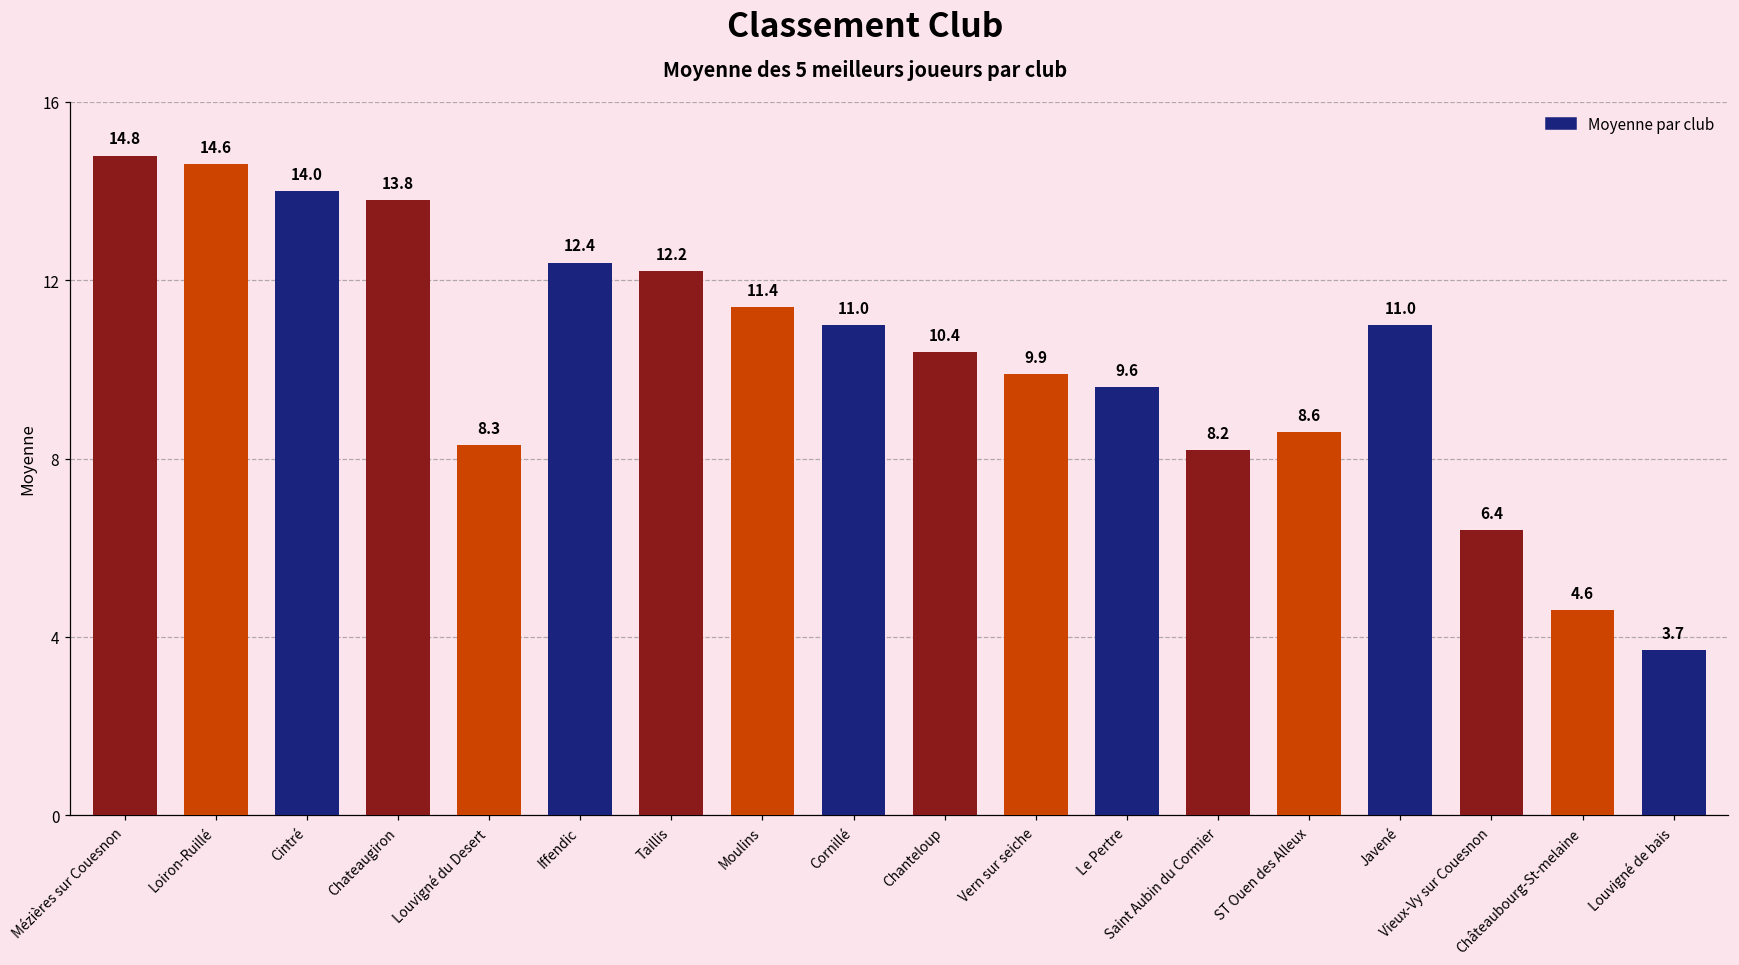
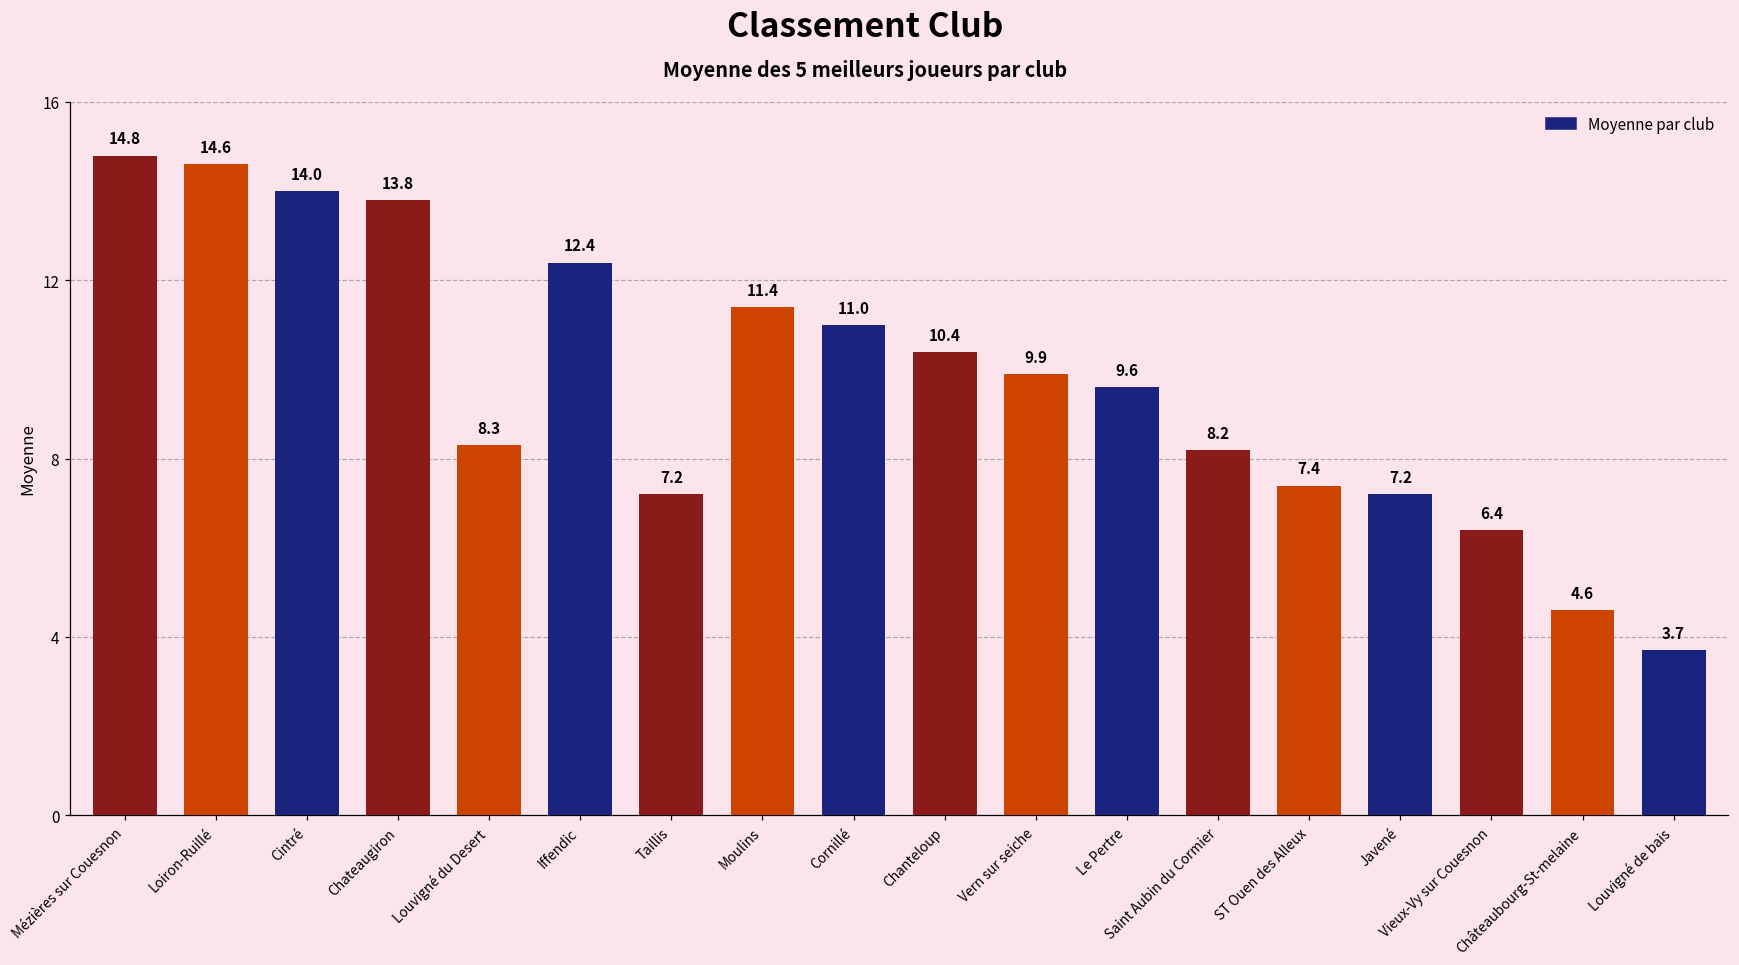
Taillis: 12.2 -> 7.2
ST Ouen des Alleux: 8.6 -> 7.4
Javené: 11.0 -> 7.2
